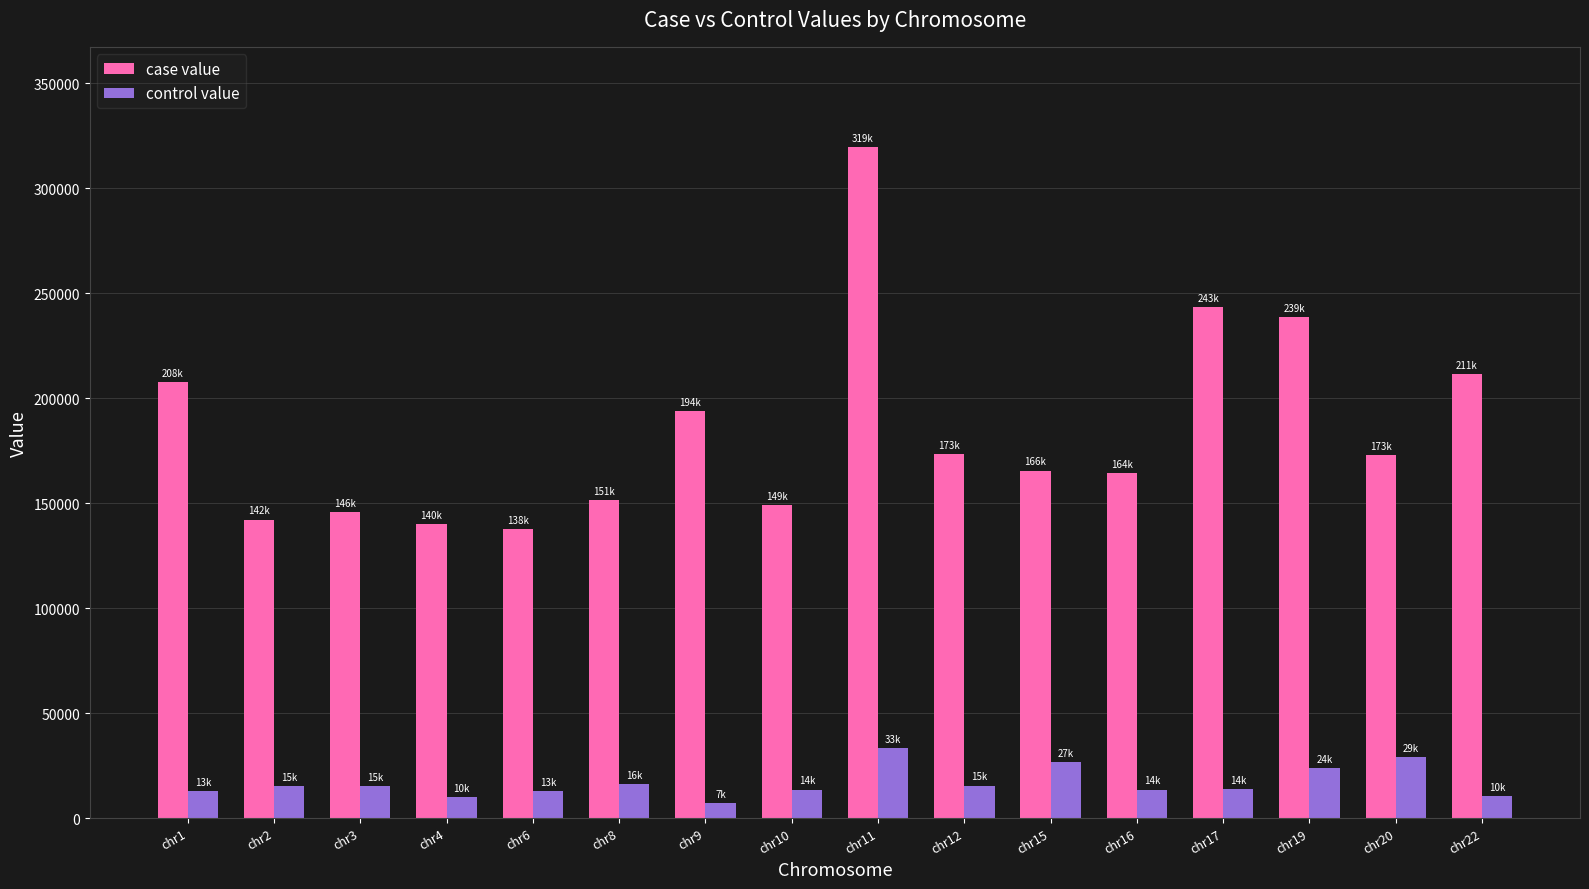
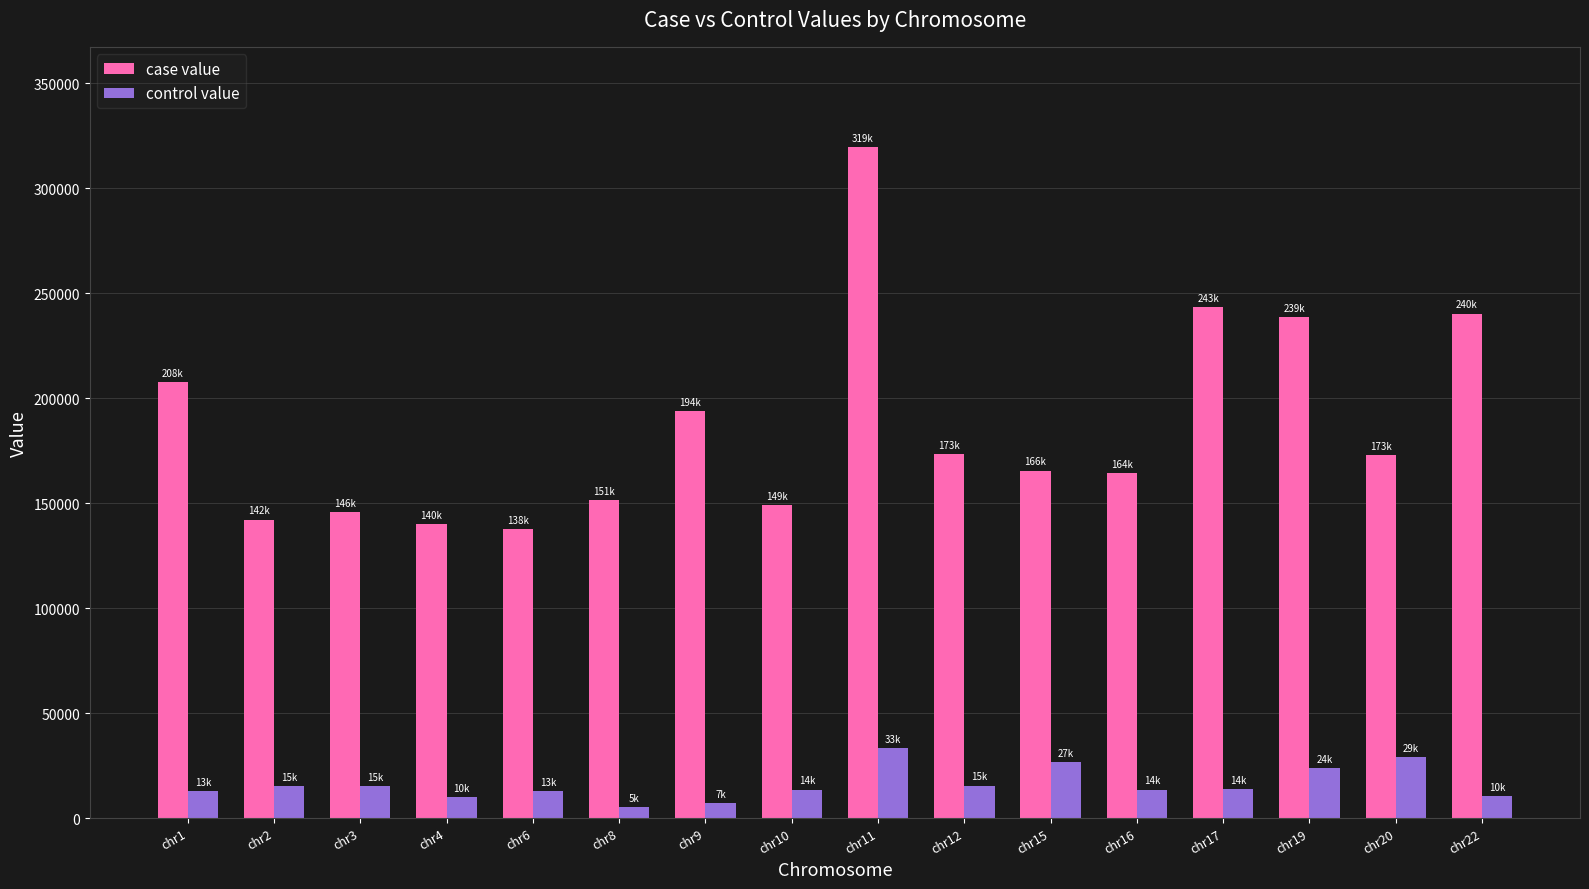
control value, chr8: 16k -> 5k
case value, chr22: 211k -> 240k
